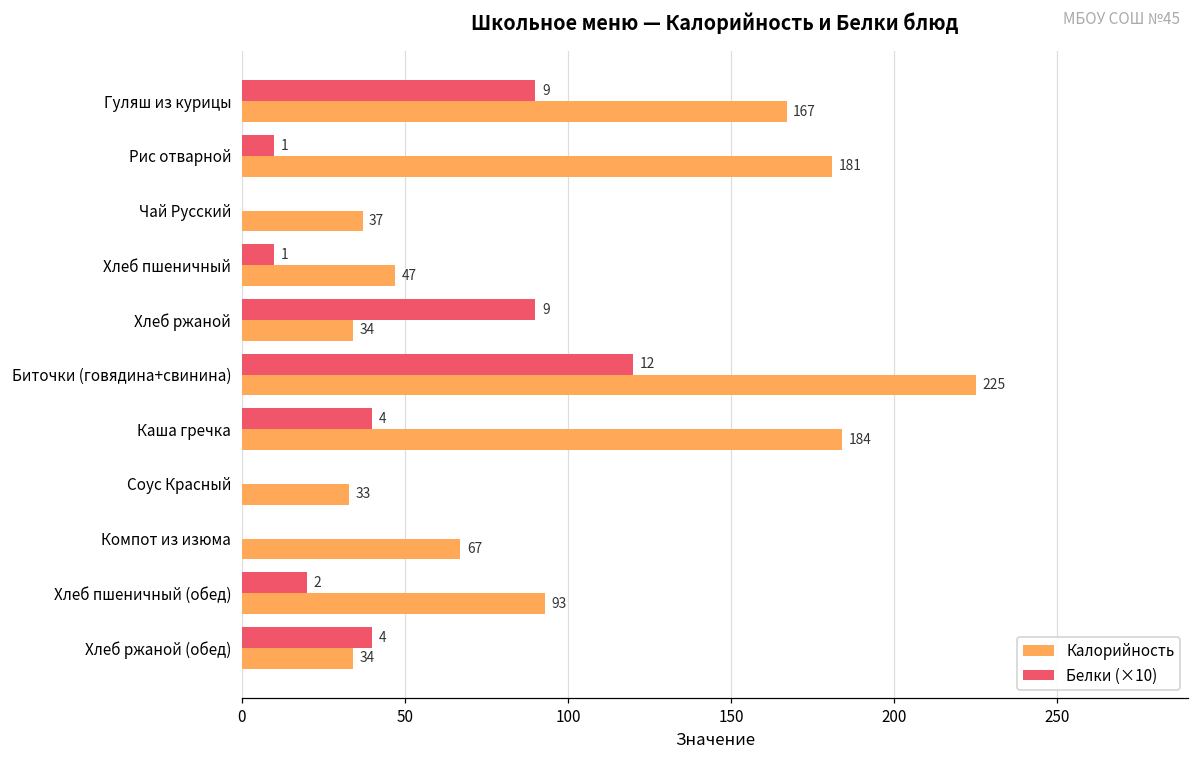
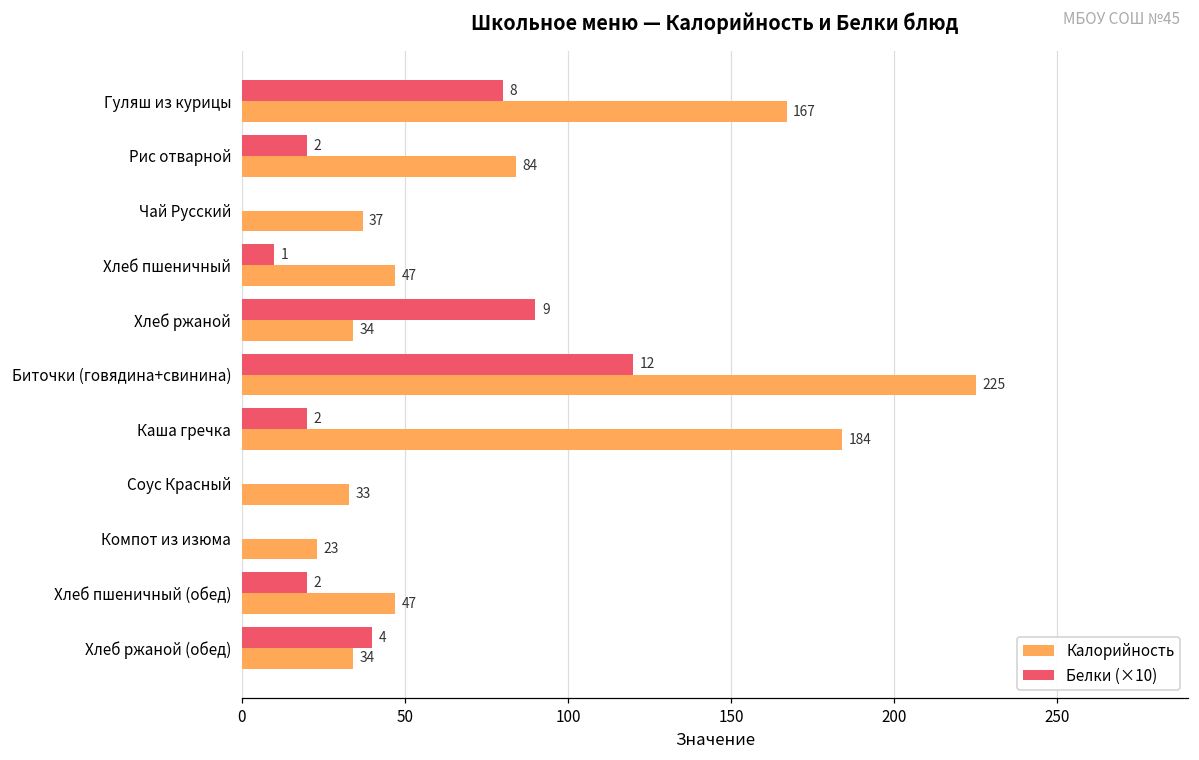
Белки (×10), Гуляш из курицы: 9 -> 8
Белки (×10), Рис отварной: 1 -> 2
Калорийность, Рис отварной: 181 -> 84
Белки (×10), Каша гречка: 4 -> 2
Калорийность, Компот из изюма: 67 -> 23
Калорийность, Хлеб пшеничный (обед): 93 -> 47
